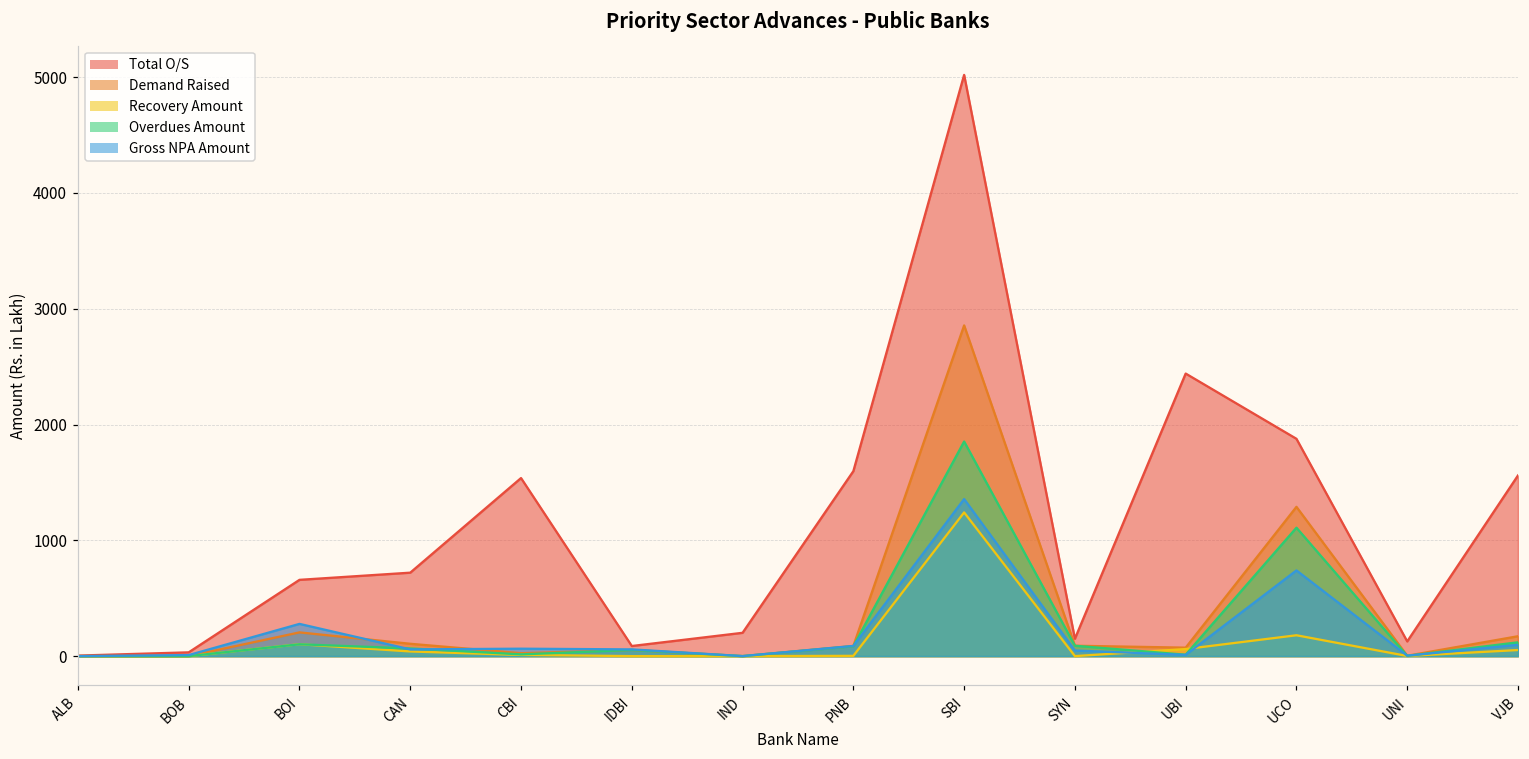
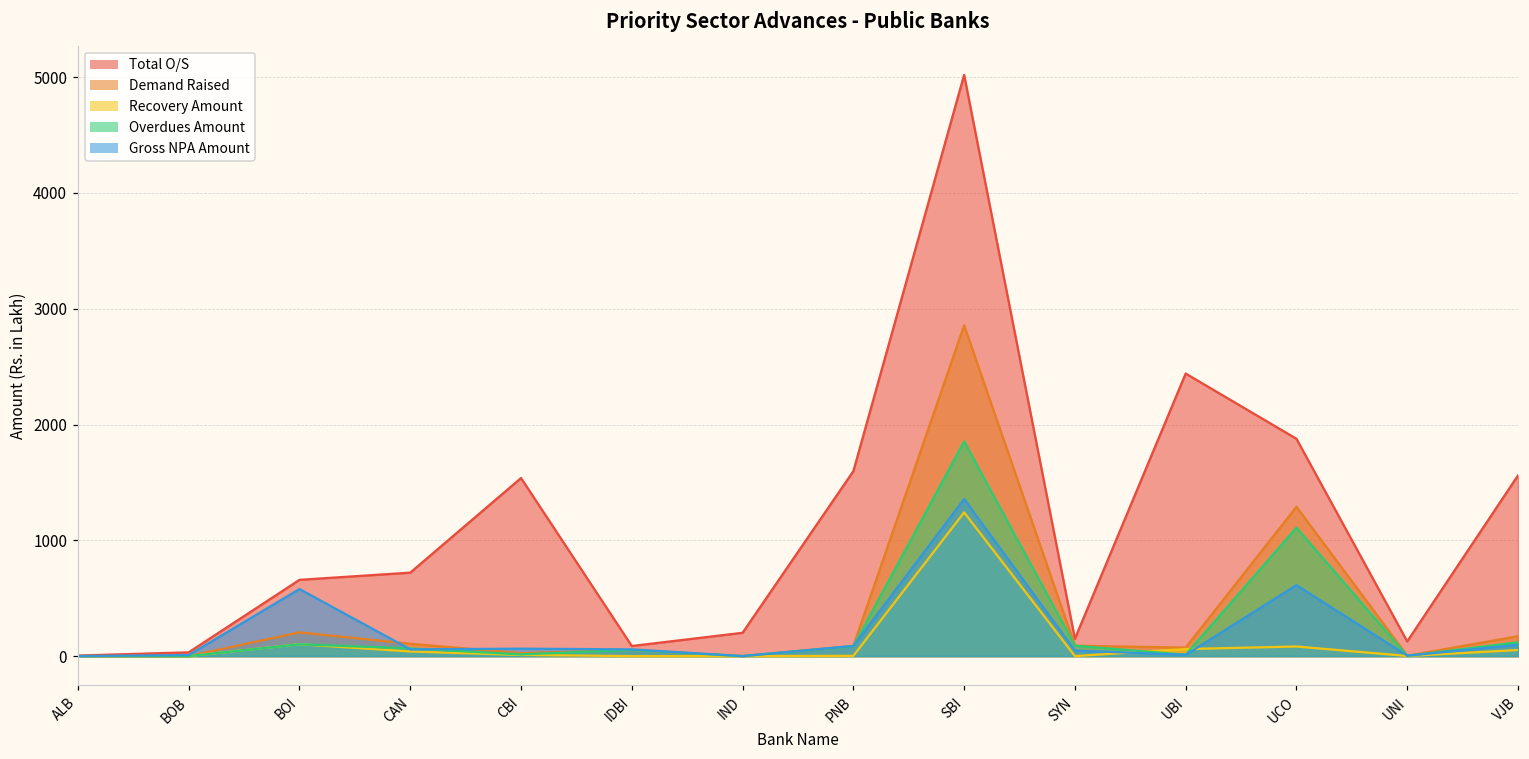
Gross NPA Amount, BOI: 280 -> 580
Recovery Amount, UCO: 180 -> 80
Gross NPA Amount, UCO: 740 -> 610
